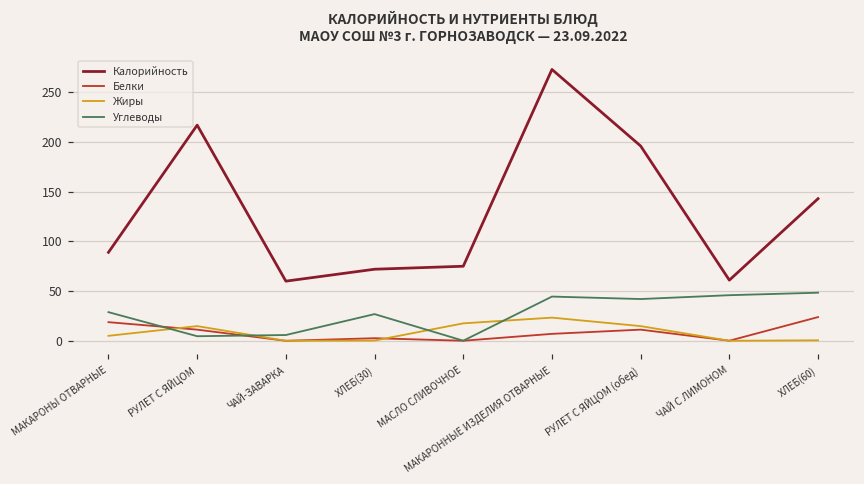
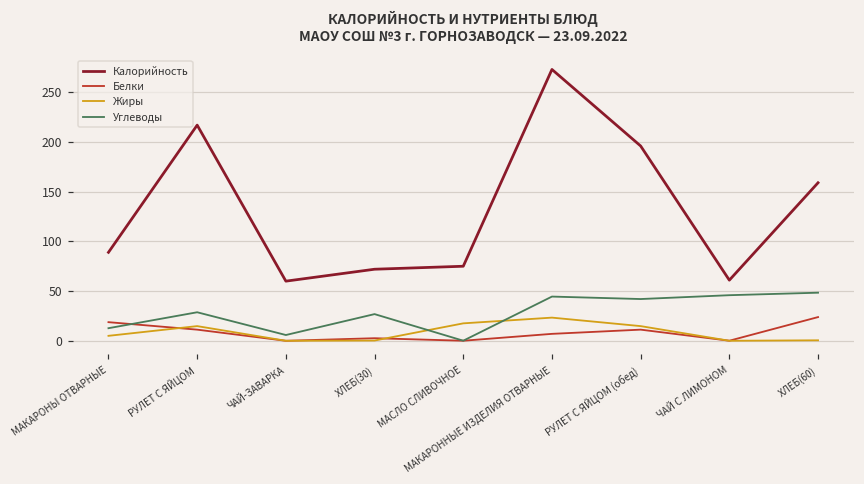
Углеводы, МАКАРОНЫ ОТВАРНЫЕ: 30 -> 10
Углеводы, РУЛЕТ С ЯЙЦОМ: 0 -> 30
Калорийность, ХЛЕБ(60): 140 -> 160
